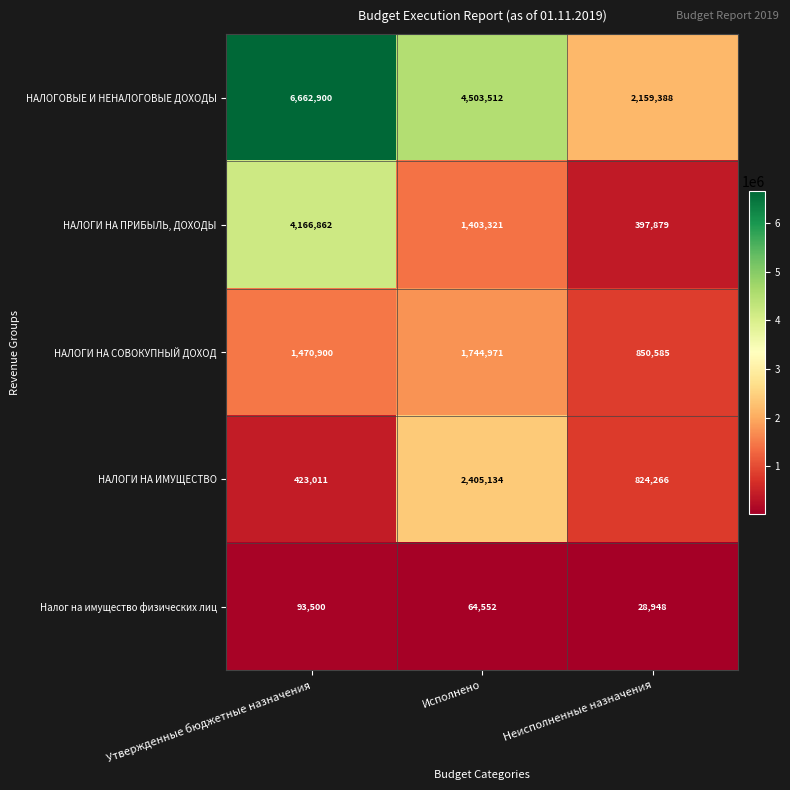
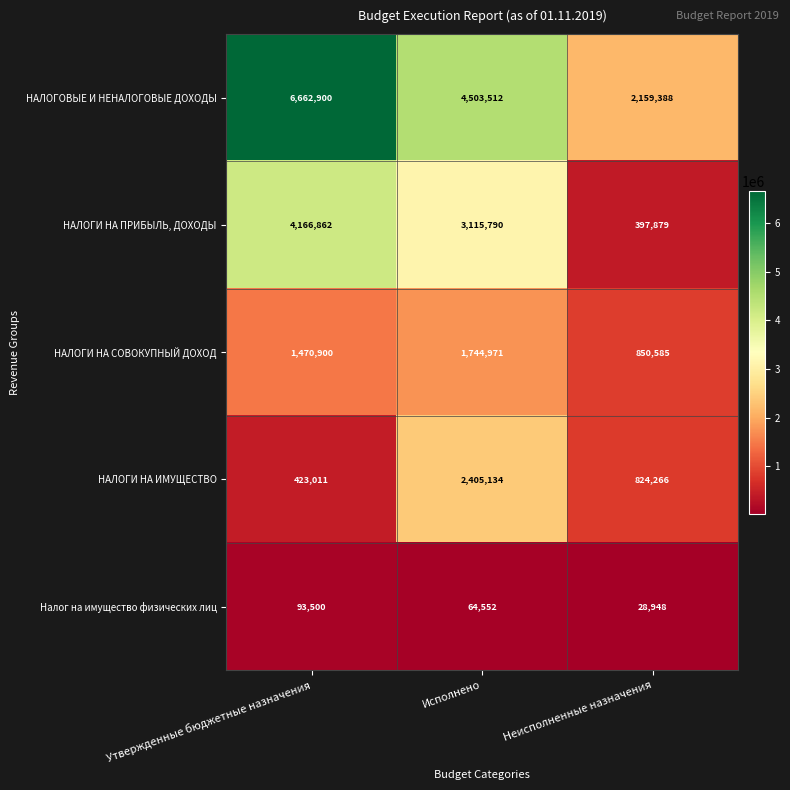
НАЛОГИ НА ПРИБЫЛЬ, ДОХОДЫ, Исполнено: 1,403,321 -> 3,115,790
